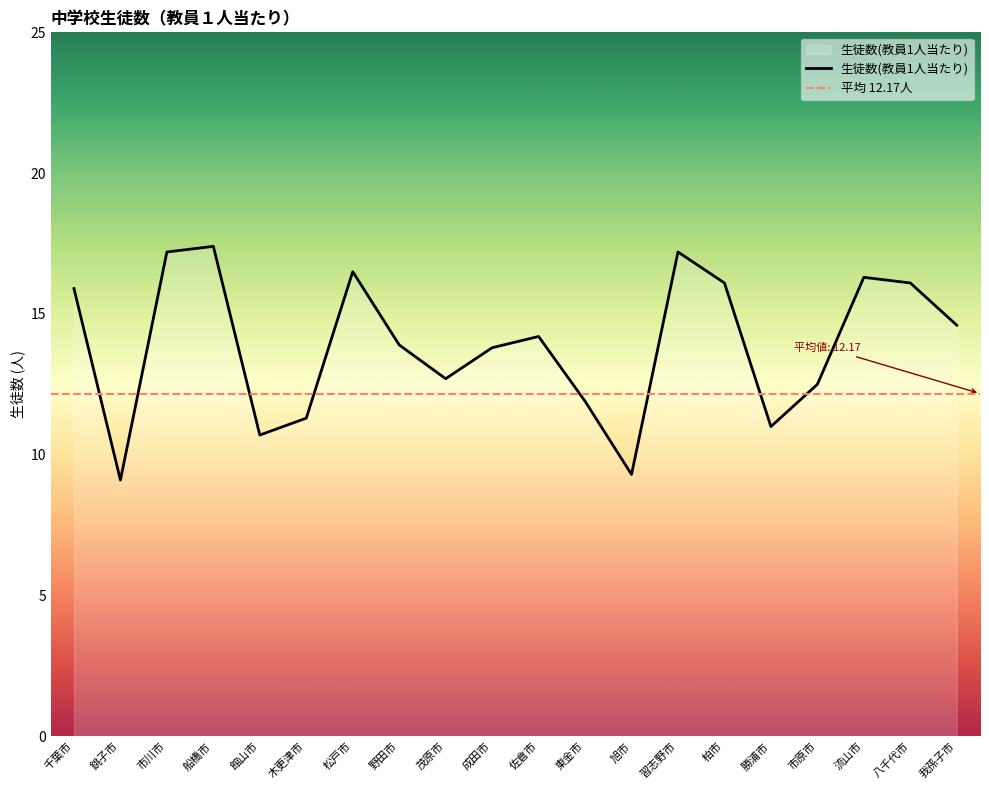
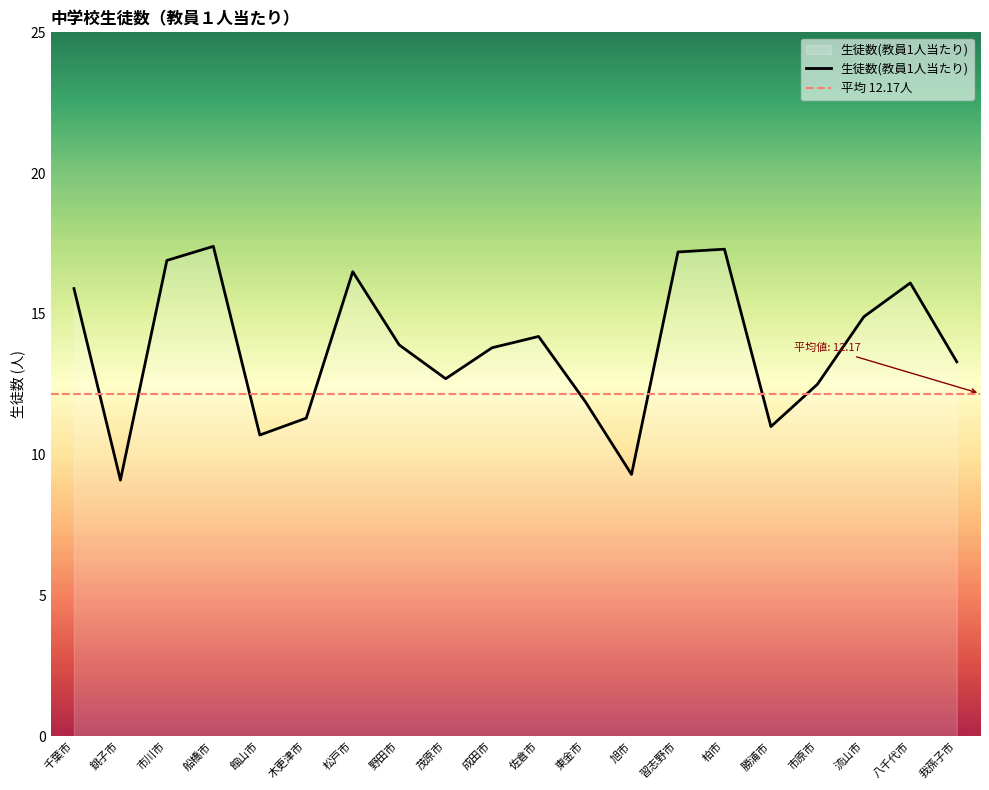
市川市: 17.2 -> 16.9
柏市: 16.1 -> 17.3
流山市: 16.3 -> 14.9
我孫子市: 14.6 -> 13.3
